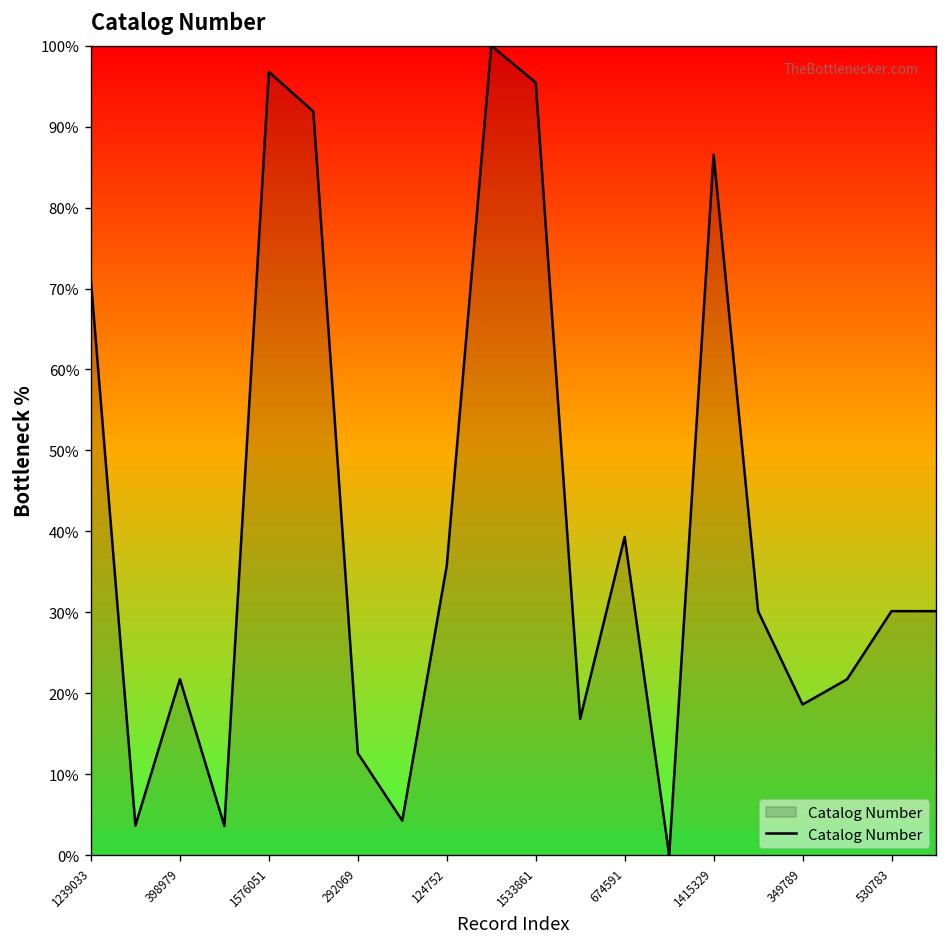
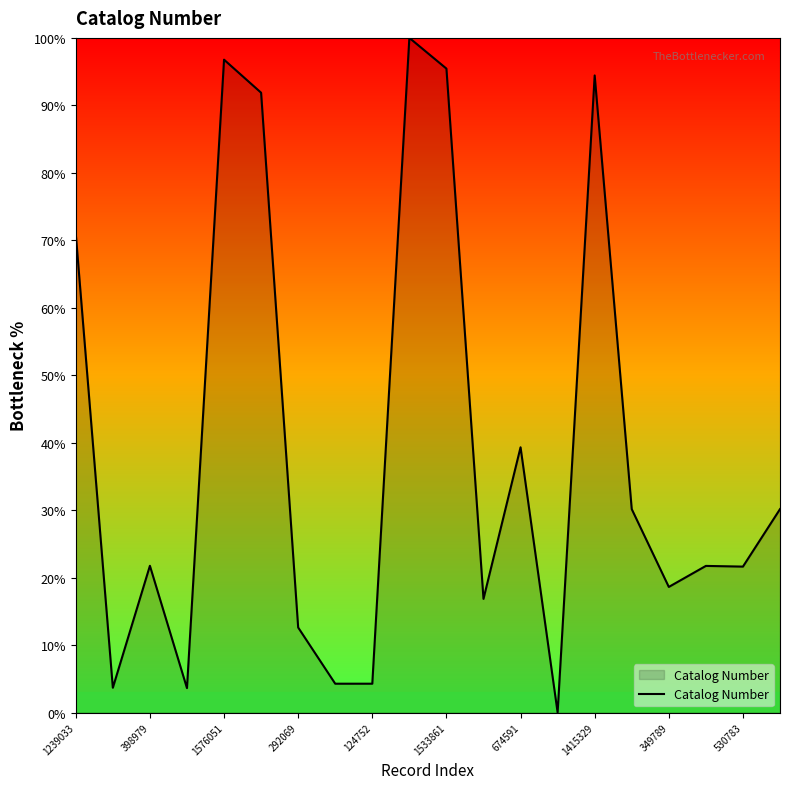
124752: 36% -> 4%
1415329: 87% -> 94%
530783: 30% -> 22%
